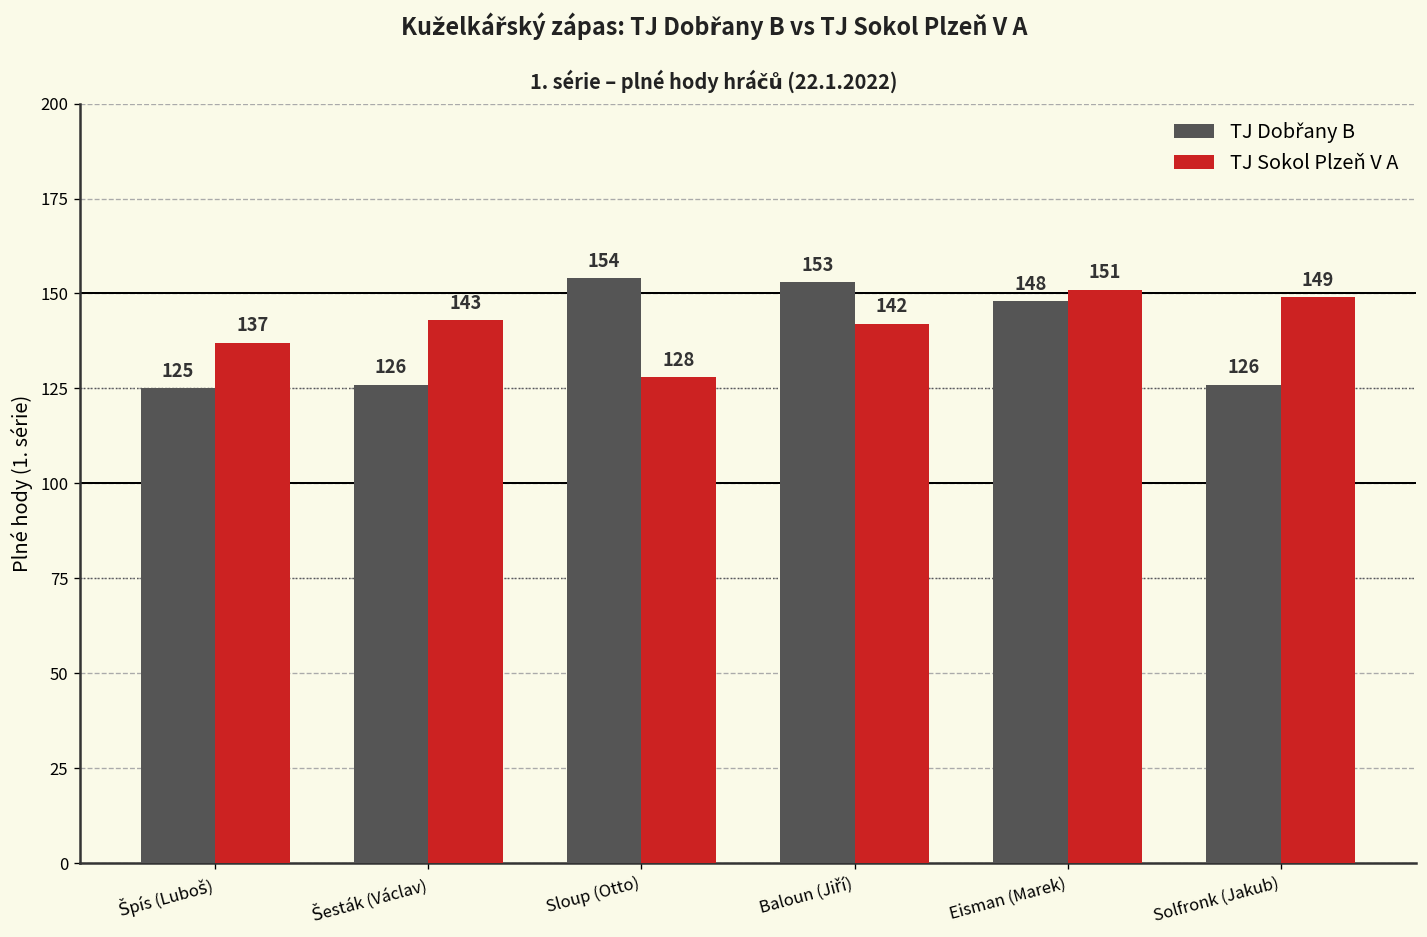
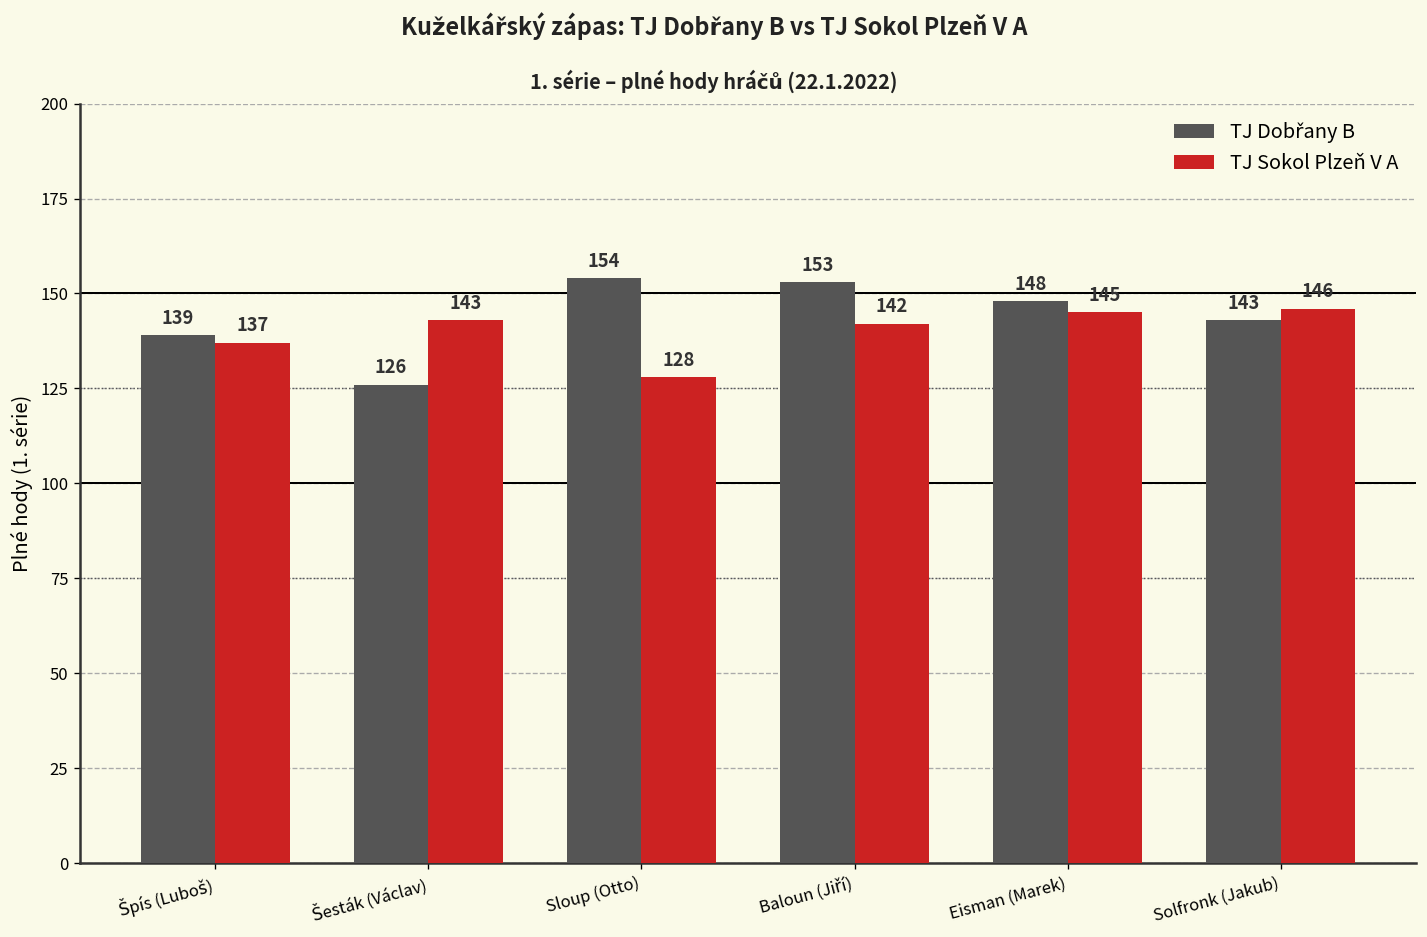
TJ Dobřany B, Špís (Luboš): 125 -> 139
TJ Sokol Plzeň V A, Eisman (Marek): 151 -> 145
TJ Dobřany B, Solfronk (Jakub): 126 -> 143
TJ Sokol Plzeň V A, Solfronk (Jakub): 149 -> 146
